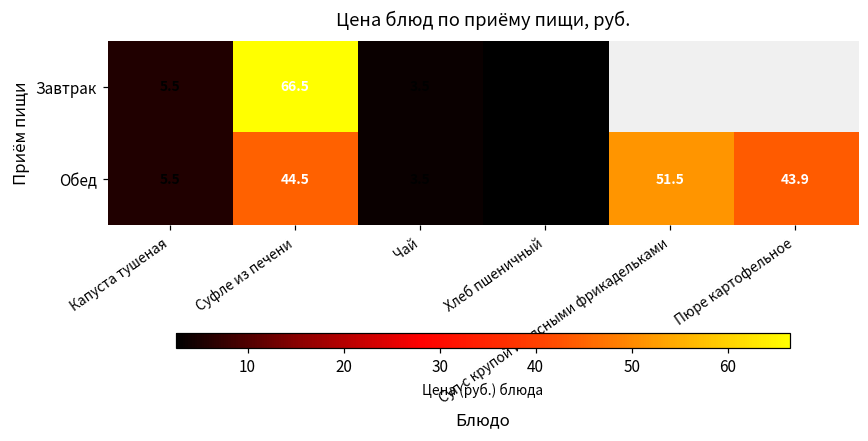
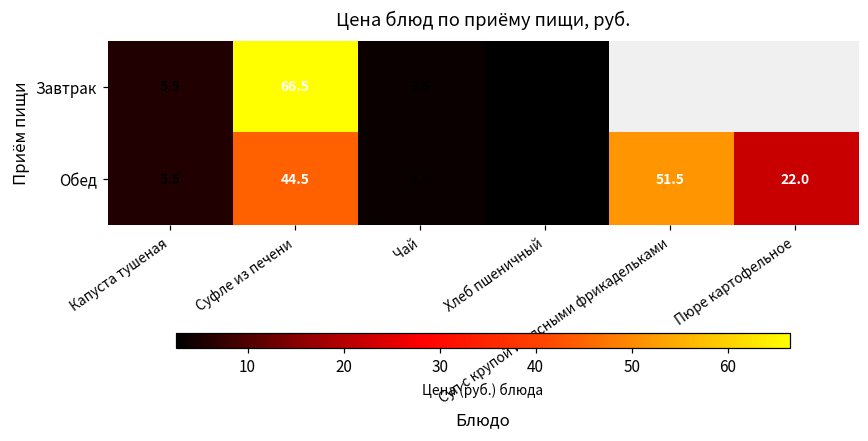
Обед, Пюре картофельное: 43.9 -> 22.0
